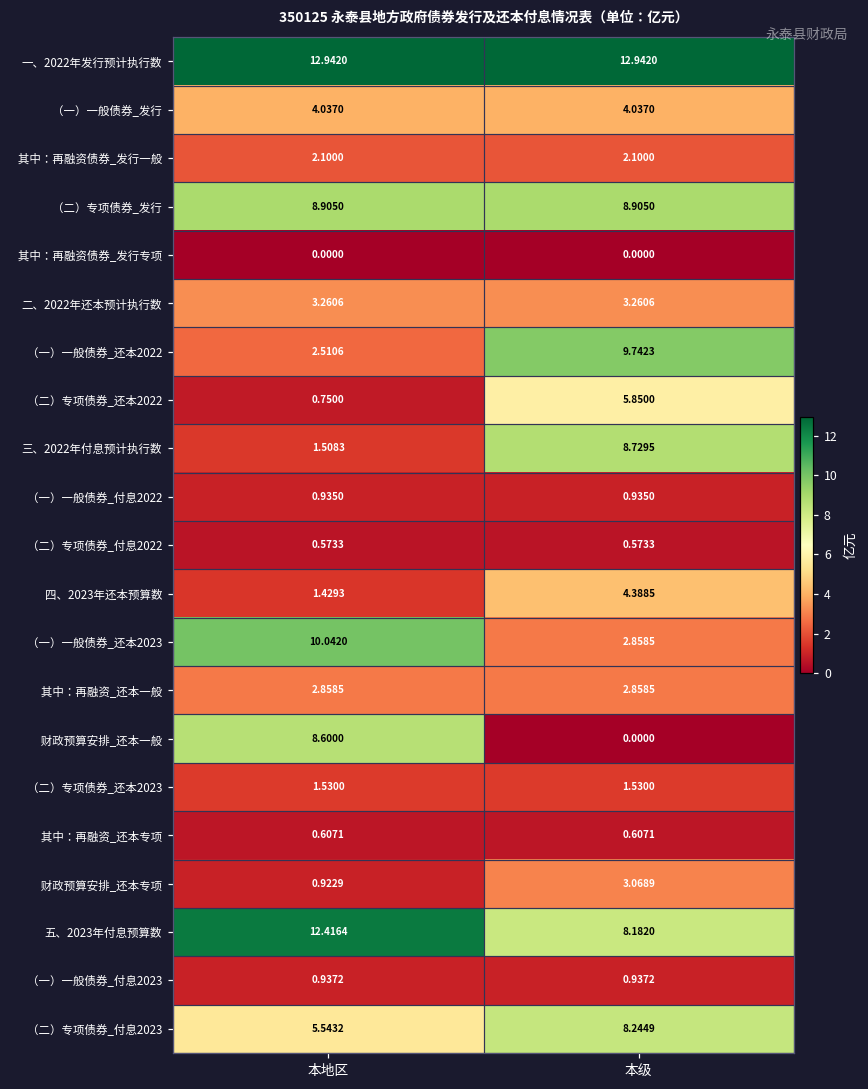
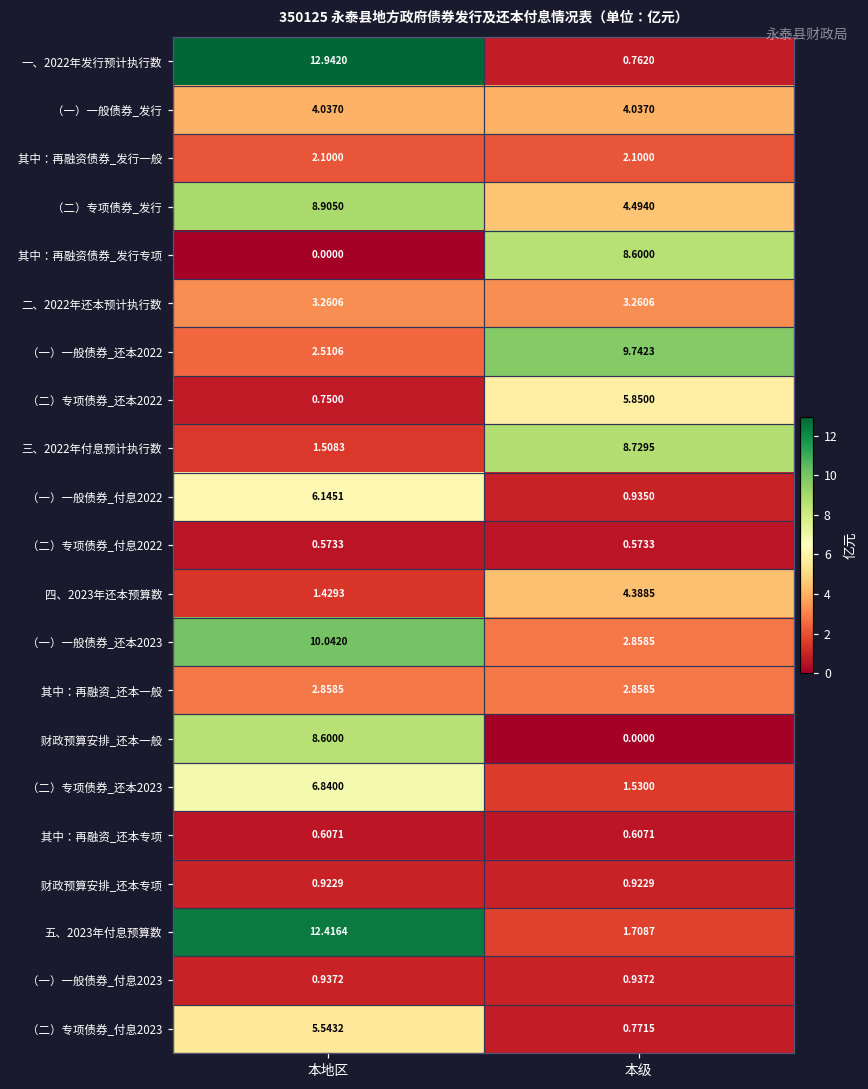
一、2022年发行预计执行数, 本级: 12.9420 -> 0.7620
（二）专项债券_发行, 本级: 8.9050 -> 4.4940
其中：再融资债券_发行专项, 本级: 0.0000 -> 8.6000
（一）一般债券_付息2022, 本地区: 0.9350 -> 6.1451
（二）专项债券_还本2023, 本地区: 1.5300 -> 6.8400
财政预算安排_还本专项, 本级: 3.0689 -> 0.9229
五、2023年付息预算数, 本级: 8.1820 -> 1.7087
（二）专项债券_付息2023, 本级: 8.2449 -> 0.7715
